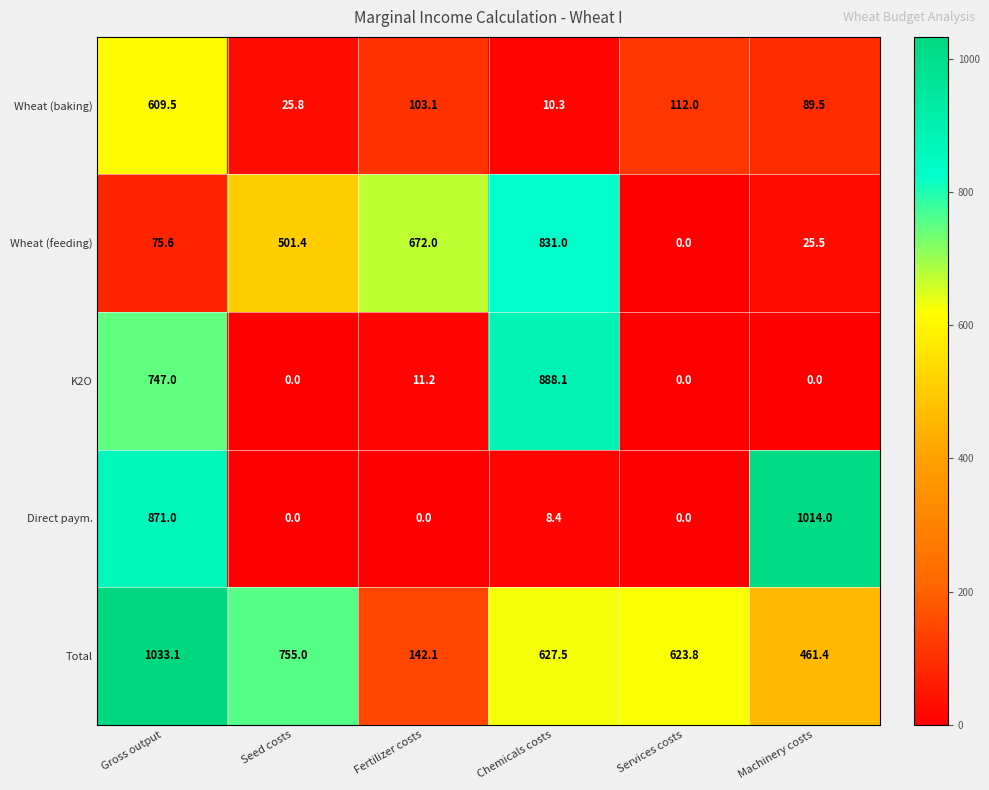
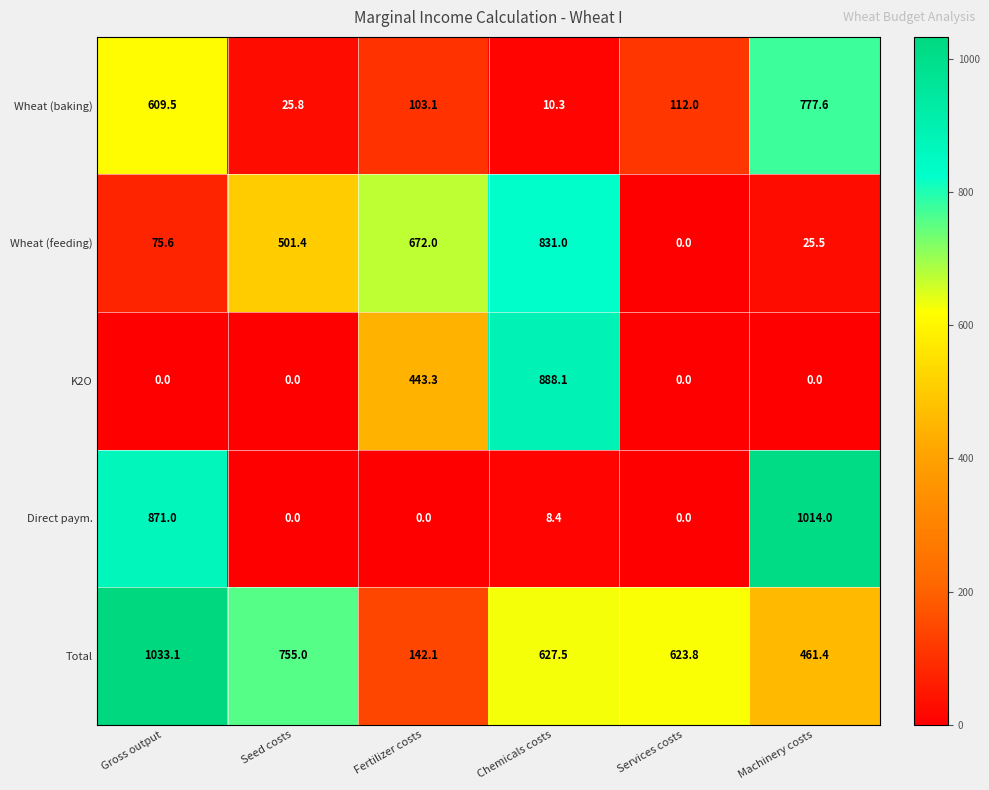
Wheat (baking), Machinery costs: 89.5 -> 777.6
K2O, Gross output: 747.0 -> 0.0
K2O, Fertilizer costs: 11.2 -> 443.3
